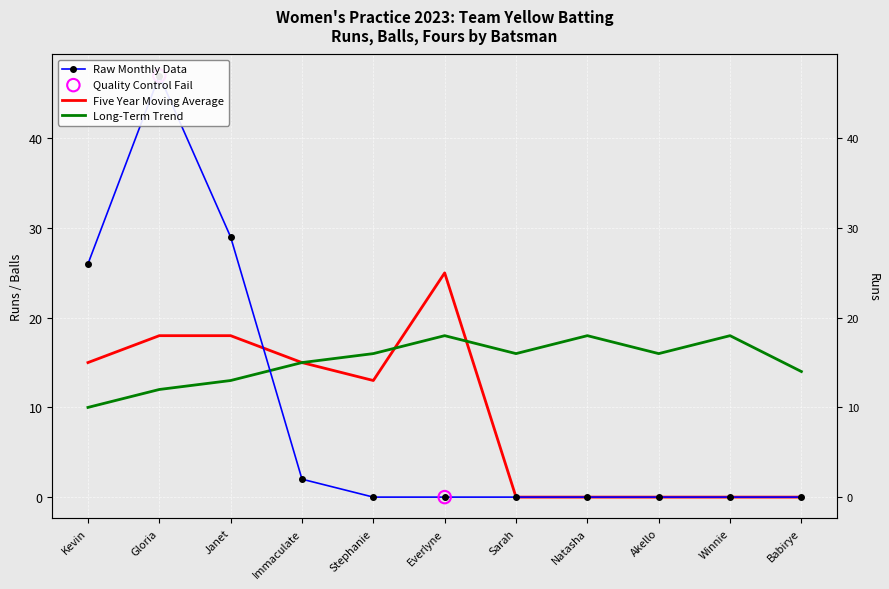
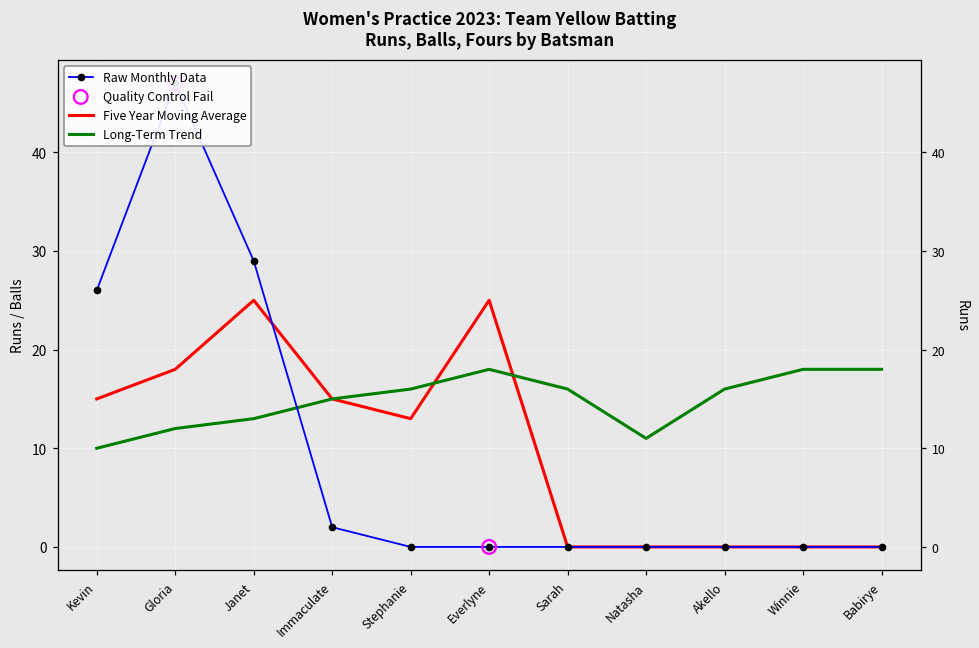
Five Year Moving Average, Janet: 18 -> 25
Long-Term Trend, Natasha: 18 -> 11
Long-Term Trend, Babirye: 14 -> 18
